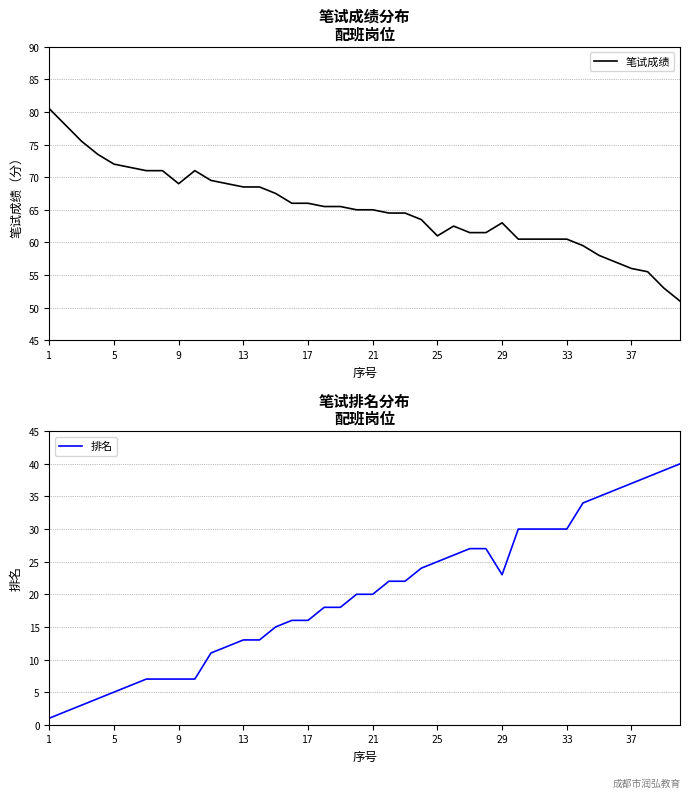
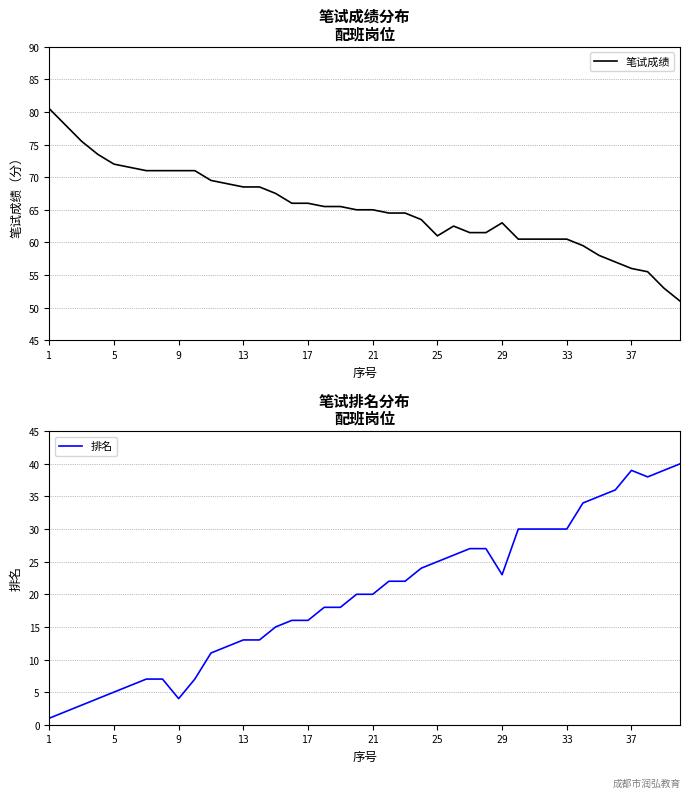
笔试成绩分布 配班岗位, 9: 69 -> 71
笔试排名分布 配班岗位, 9: 7 -> 4
笔试排名分布 配班岗位, 37: 37 -> 39
